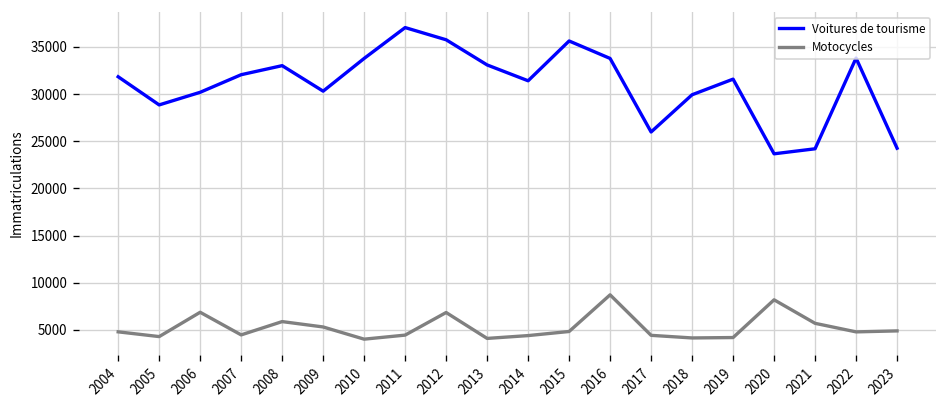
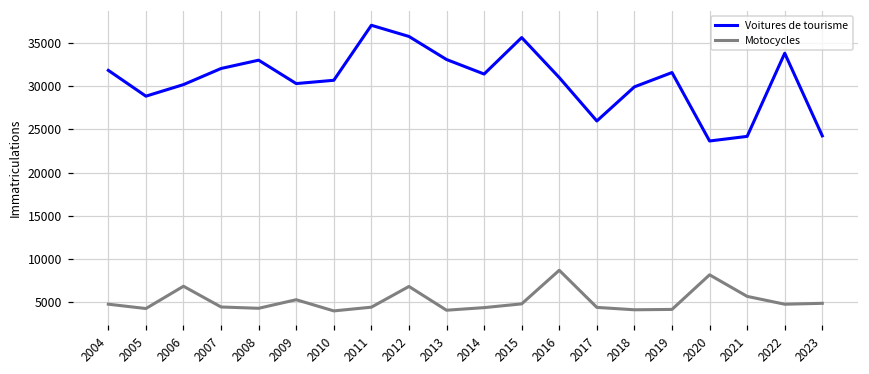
Motocycles, 2008: 6000 -> 4000
Voitures de tourisme, 2010: 34000 -> 31000
Voitures de tourisme, 2016: 34000 -> 31000
